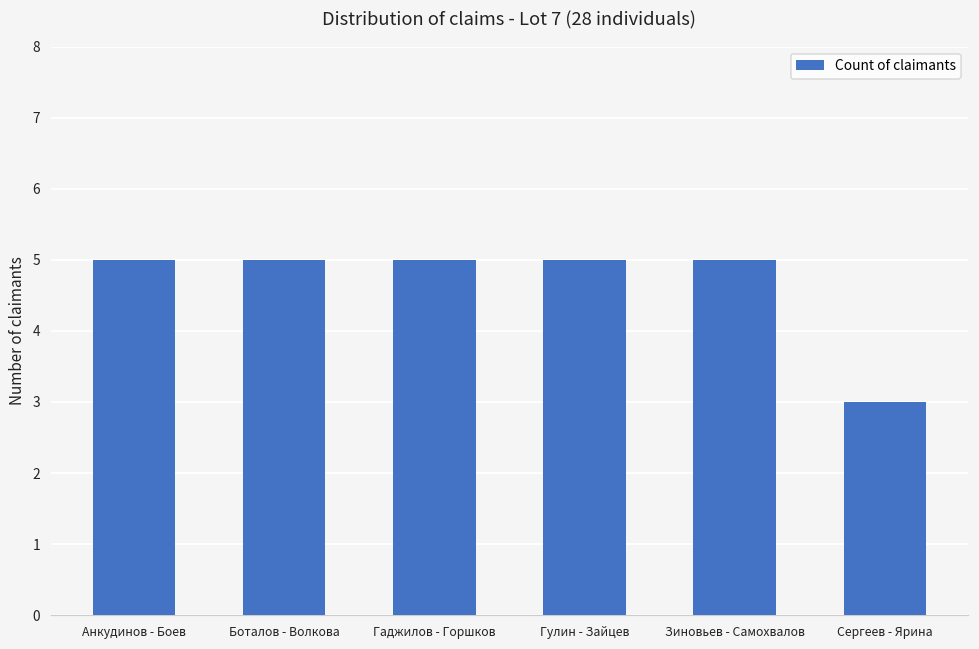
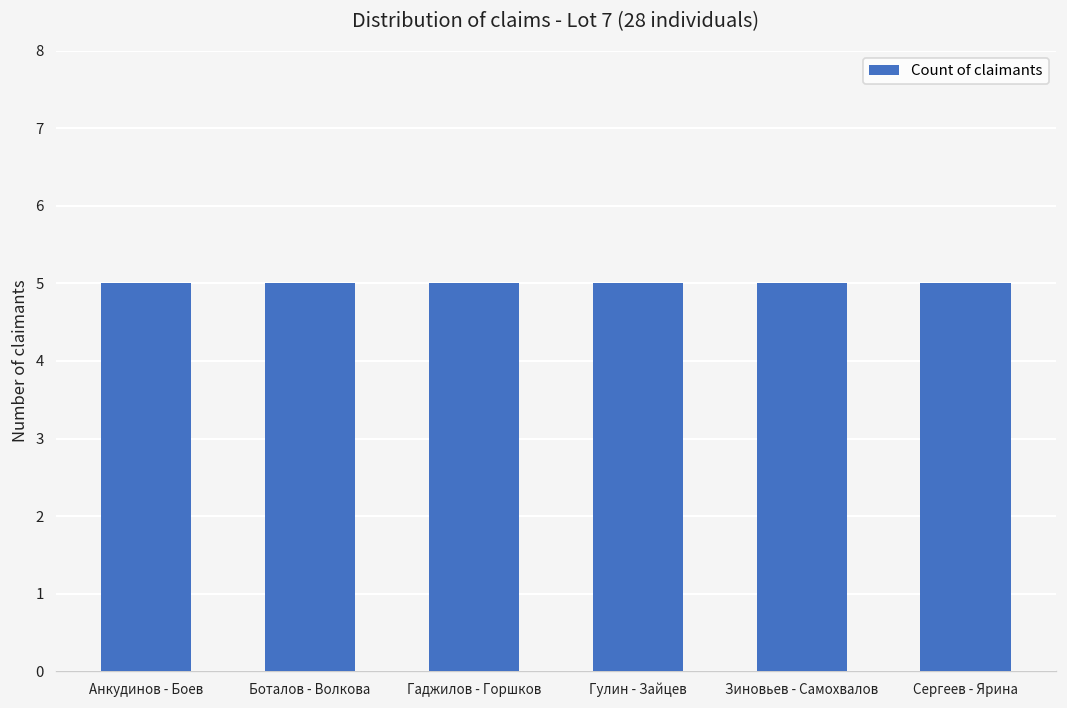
Сергеев - Ярина: 3 -> 5
